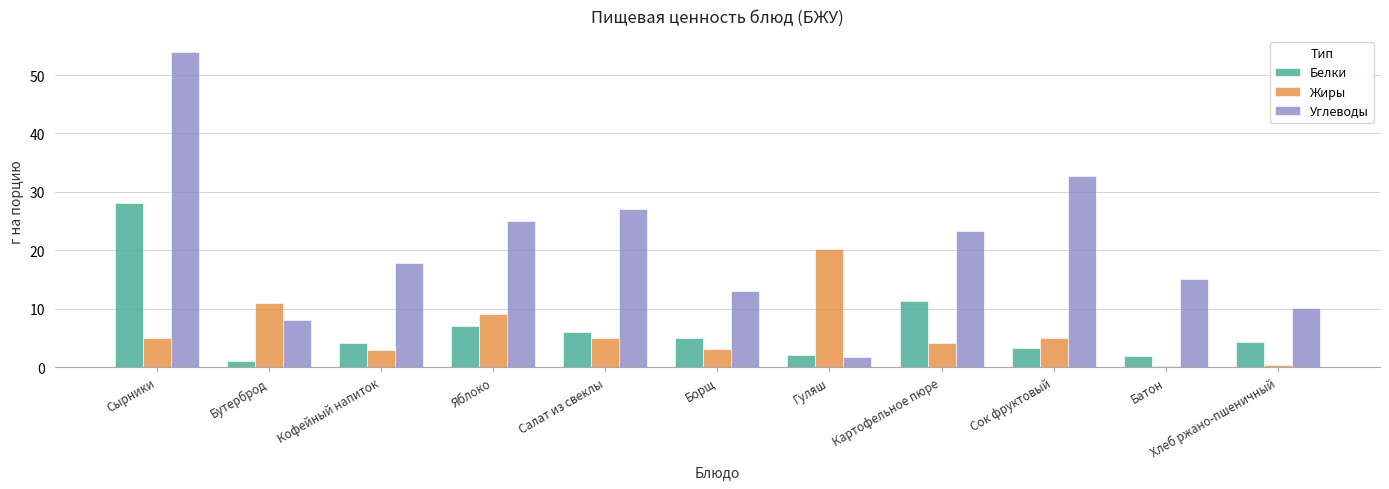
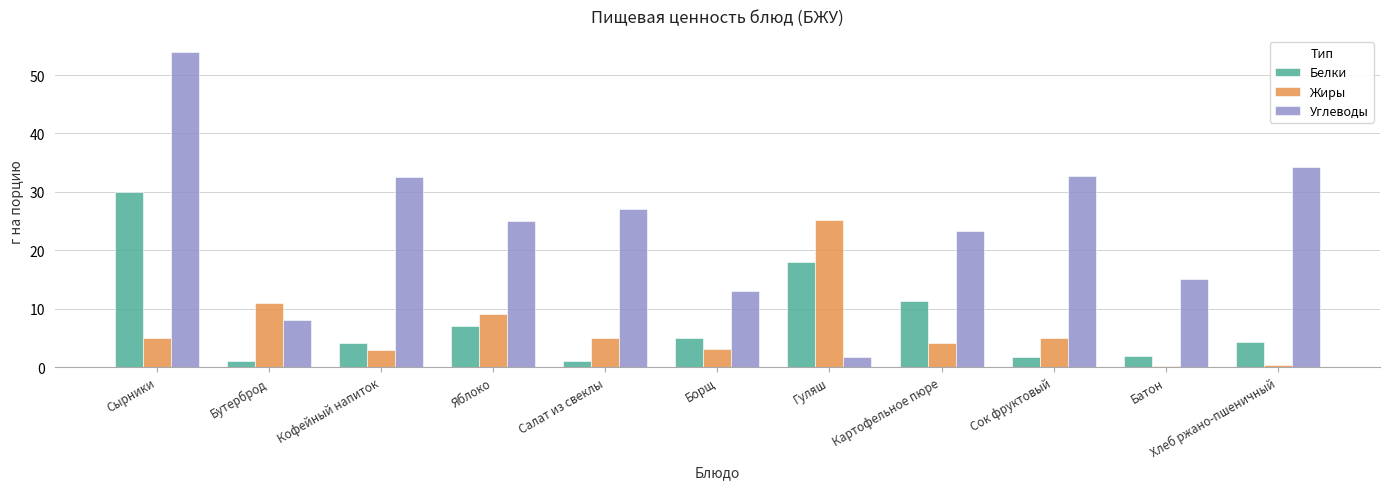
Белки, Сырники: 28 -> 30
Углеводы, Кофейный напиток: 18 -> 33
Белки, Салат из свеклы: 6 -> 1
Белки, Гуляш: 2 -> 18
Жиры, Гуляш: 20 -> 25
Белки, Сок фруктовый: 3 -> 2
Углеводы, Хлеб ржано-пшеничный: 10 -> 34
